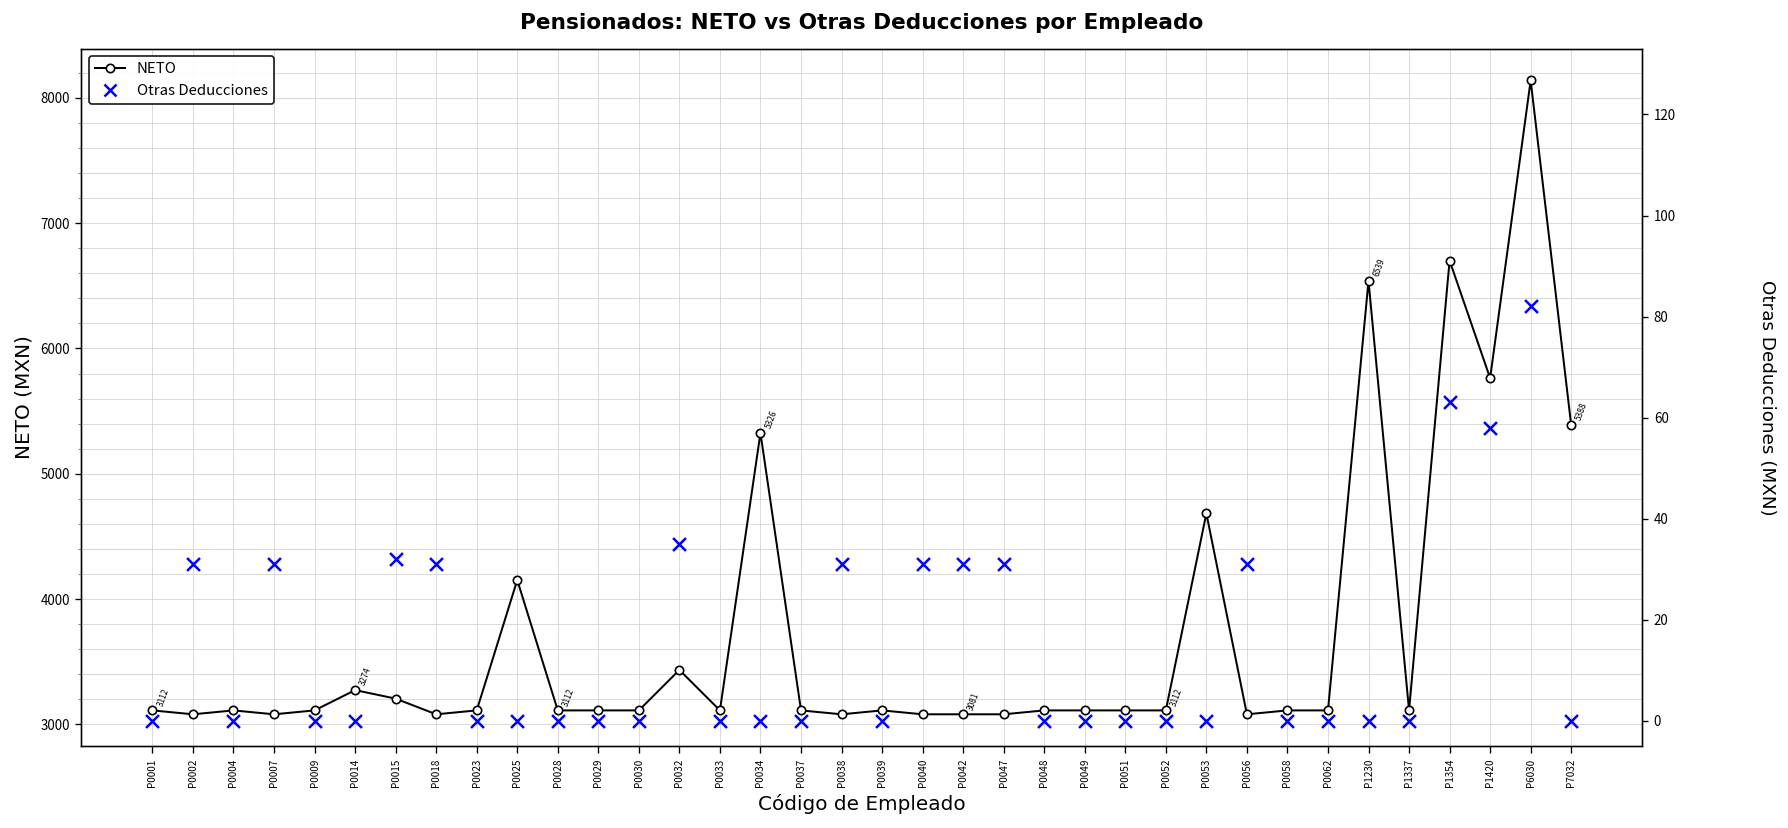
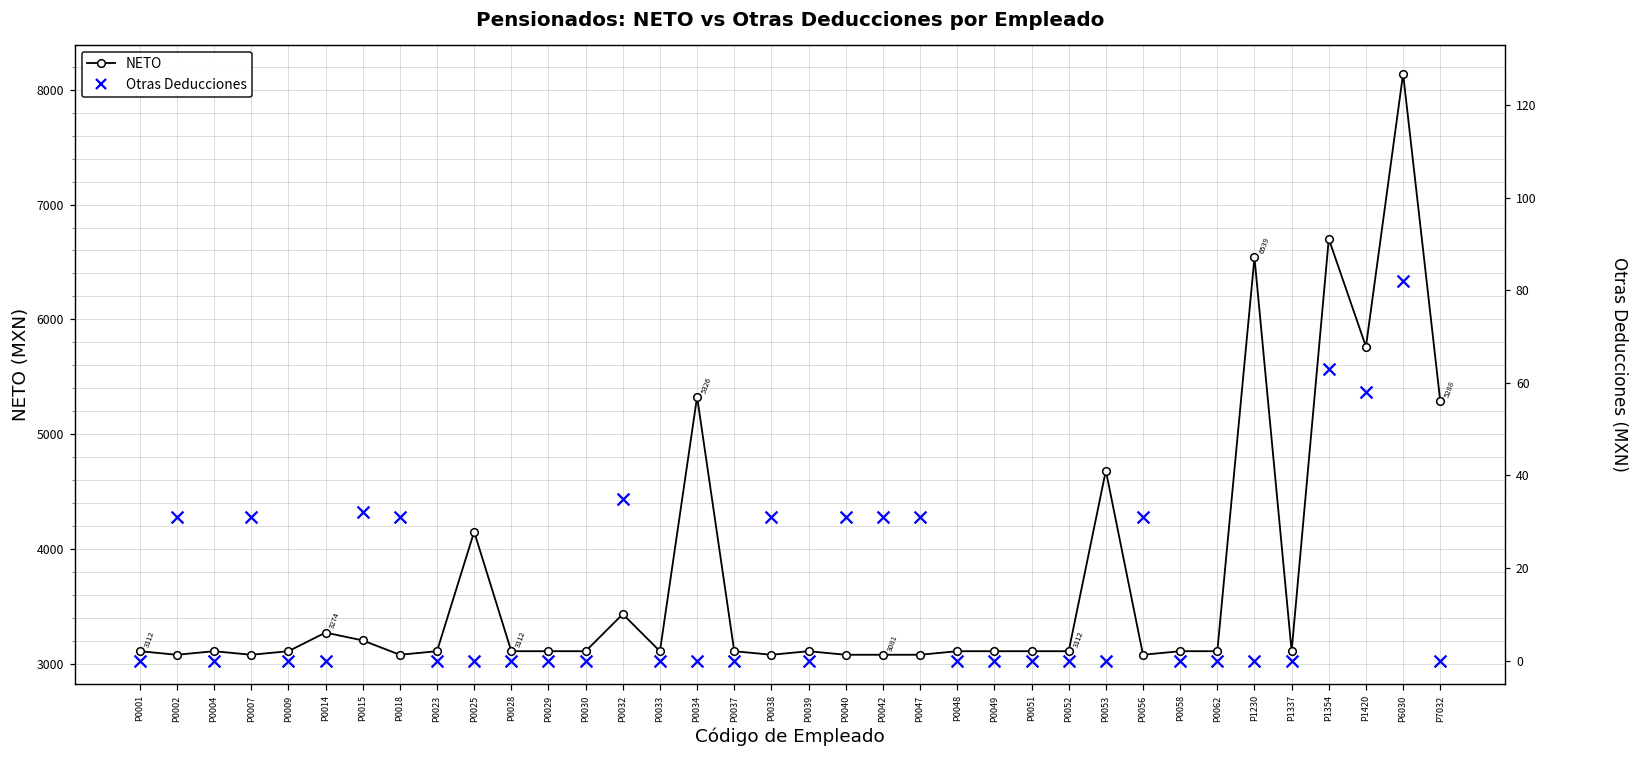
NETO, P7032: 5388 -> 5288
